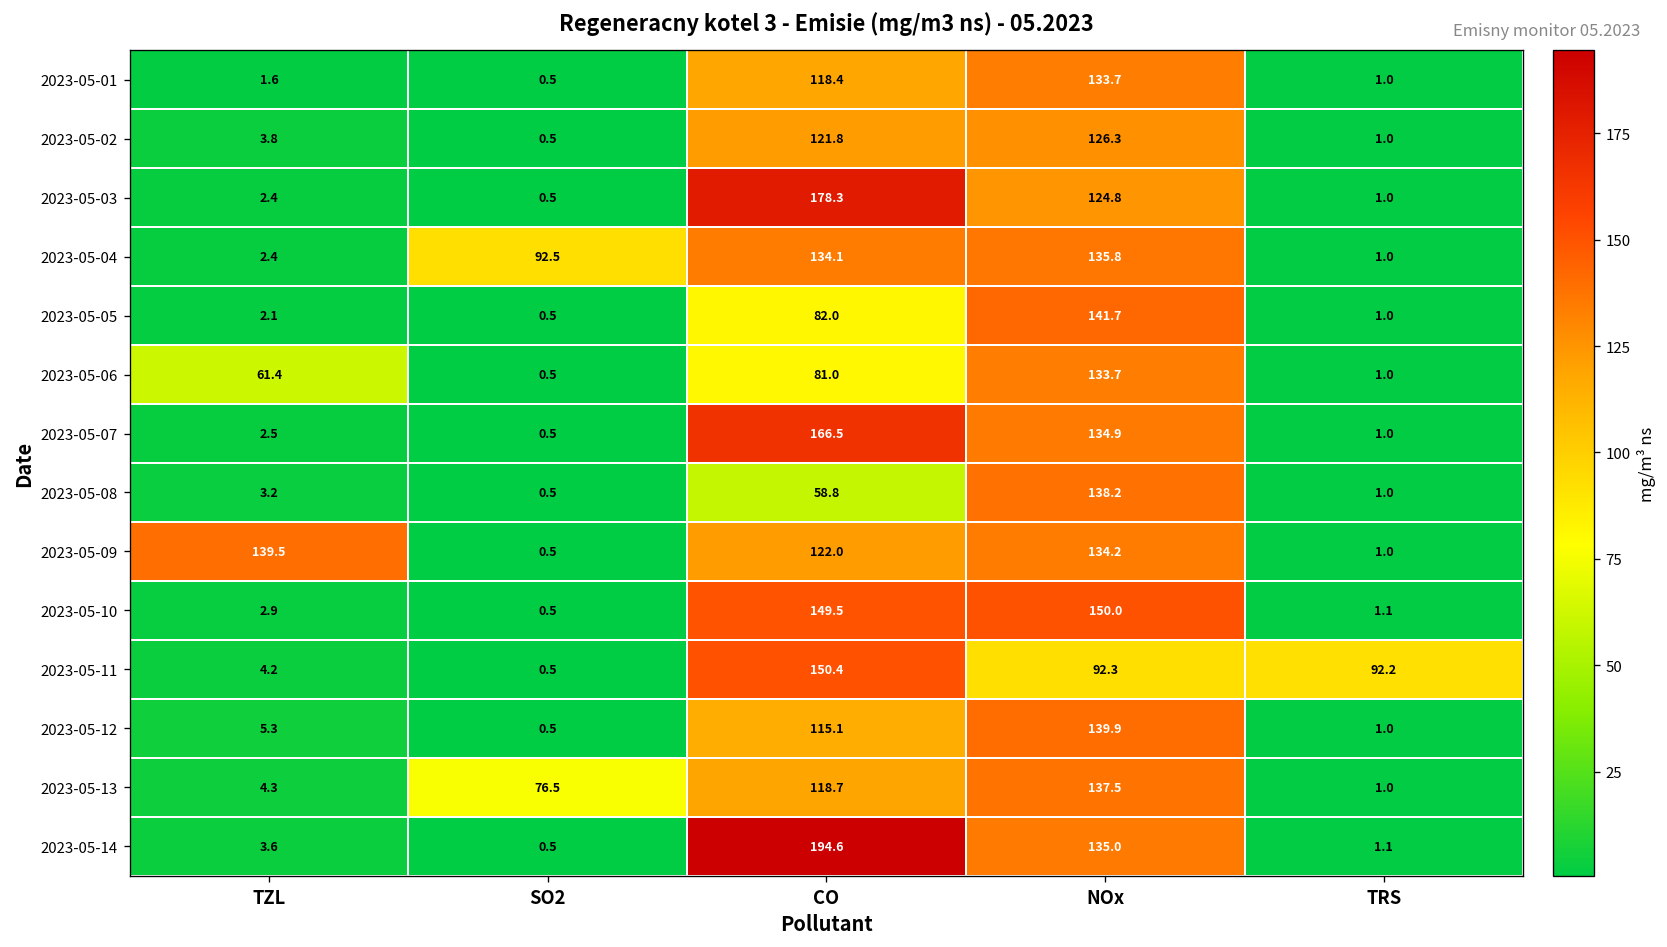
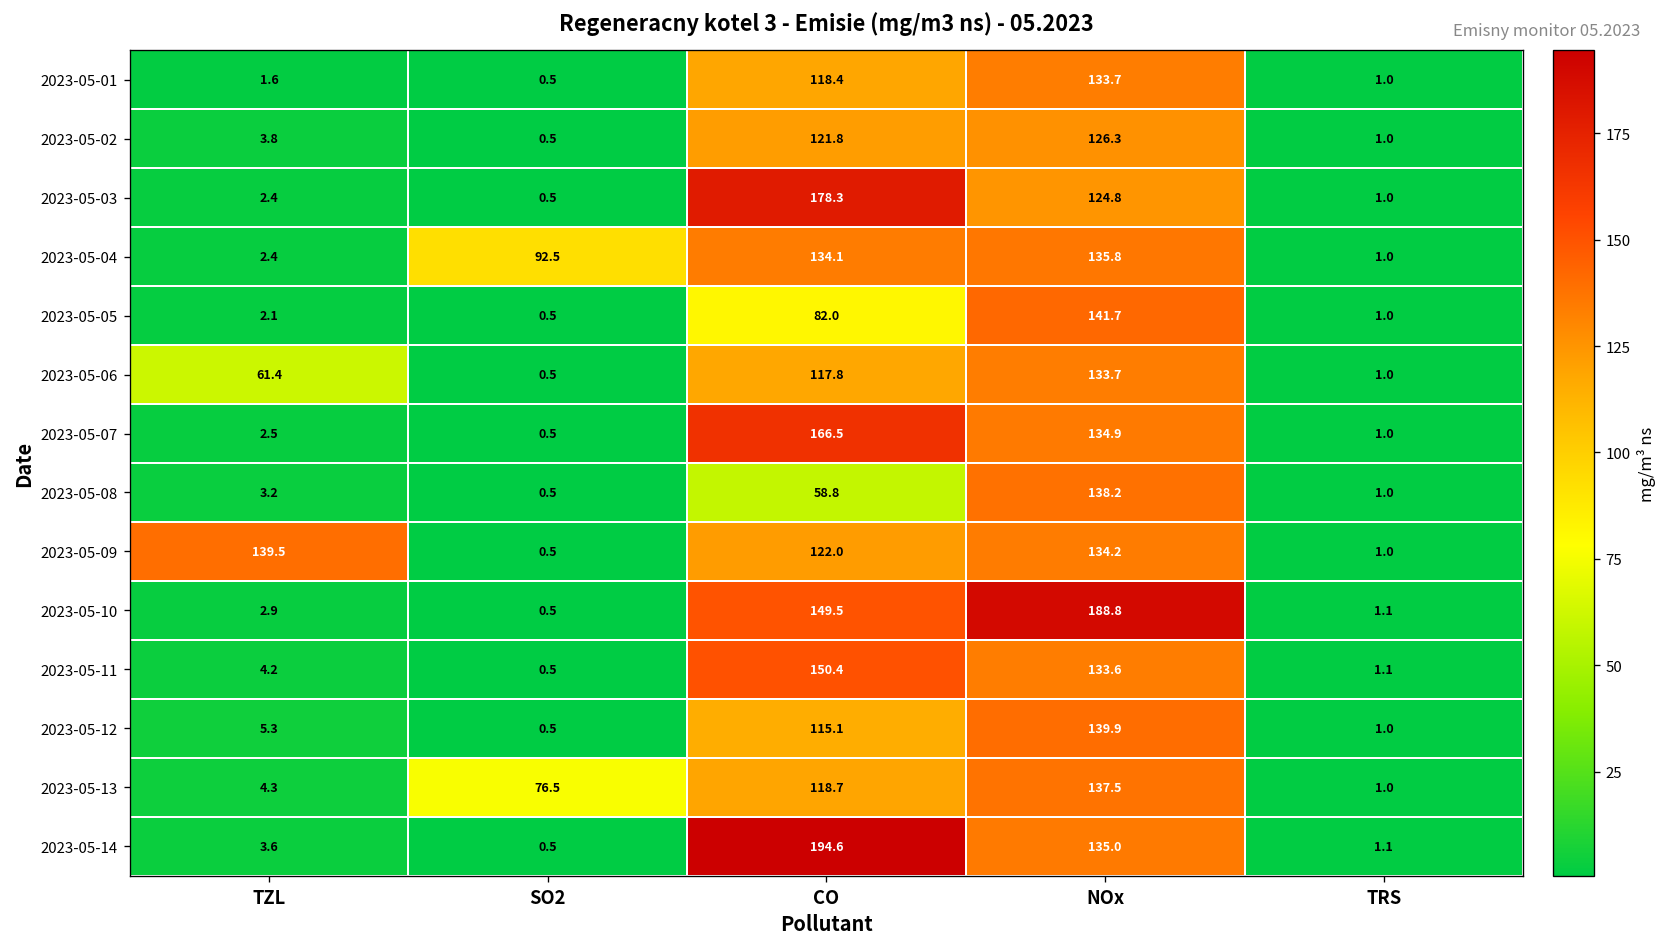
2023-05-06, CO: 81.0 -> 117.8
2023-05-10, NOx: 150.0 -> 188.8
2023-05-11, NOx: 92.3 -> 133.6
2023-05-11, TRS: 92.2 -> 1.1
